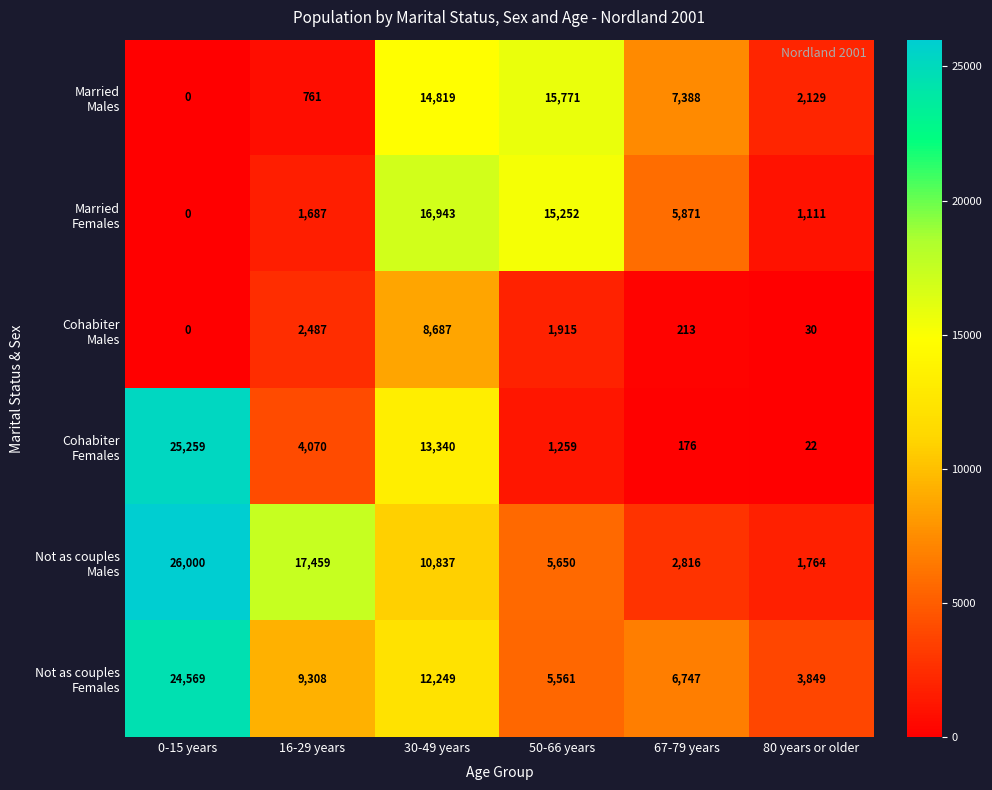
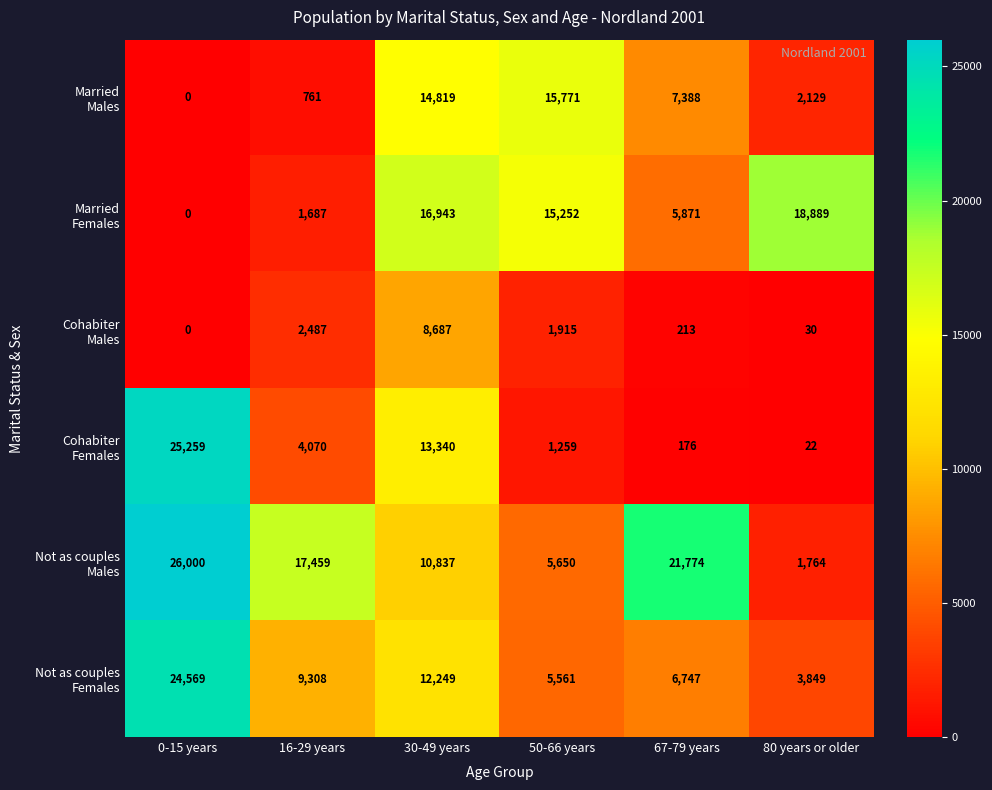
Married Females, 80 years or older: 1,111 -> 18,889
Not as couples Males, 67-79 years: 2,816 -> 21,774
